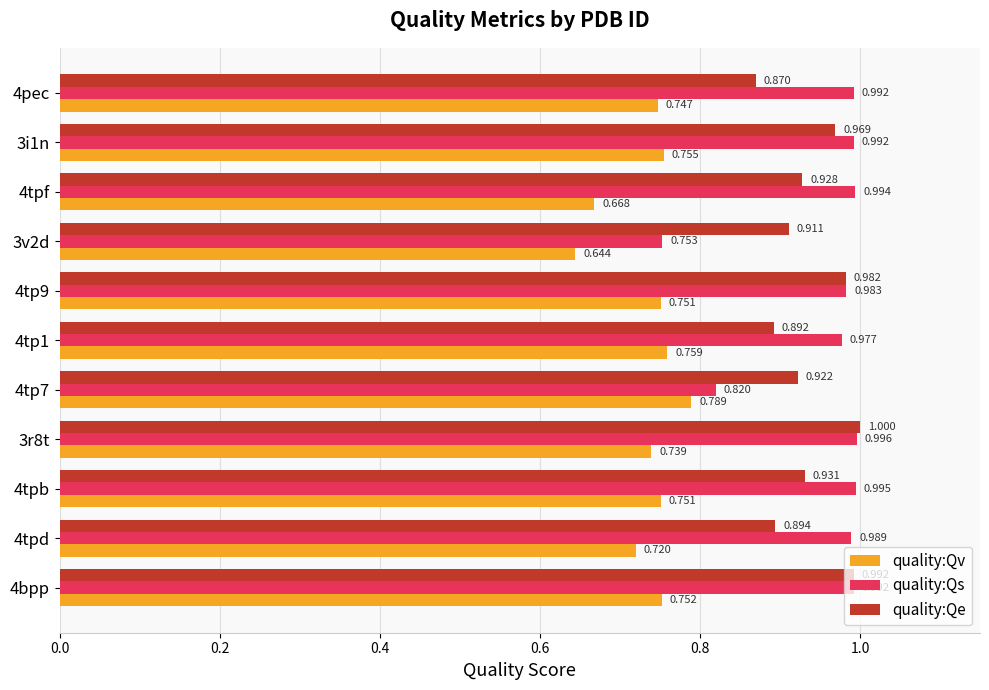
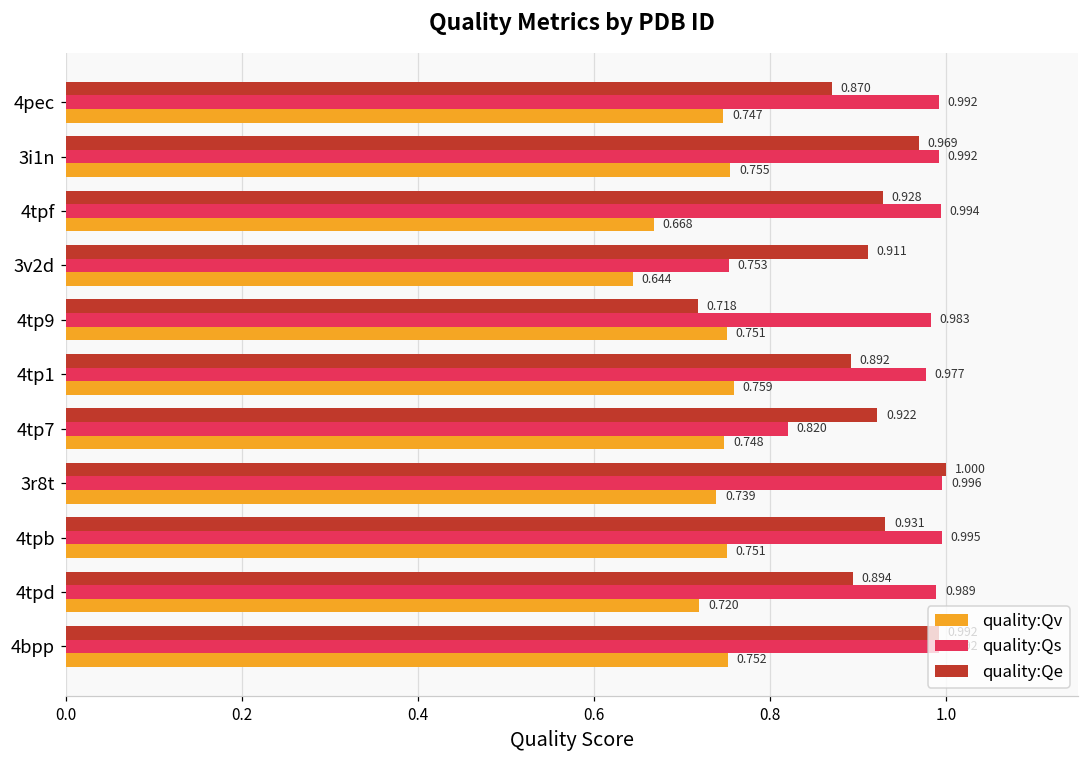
quality:Qe, 4tp9: 0.982 -> 0.718
quality:Qv, 4tp7: 0.789 -> 0.748
